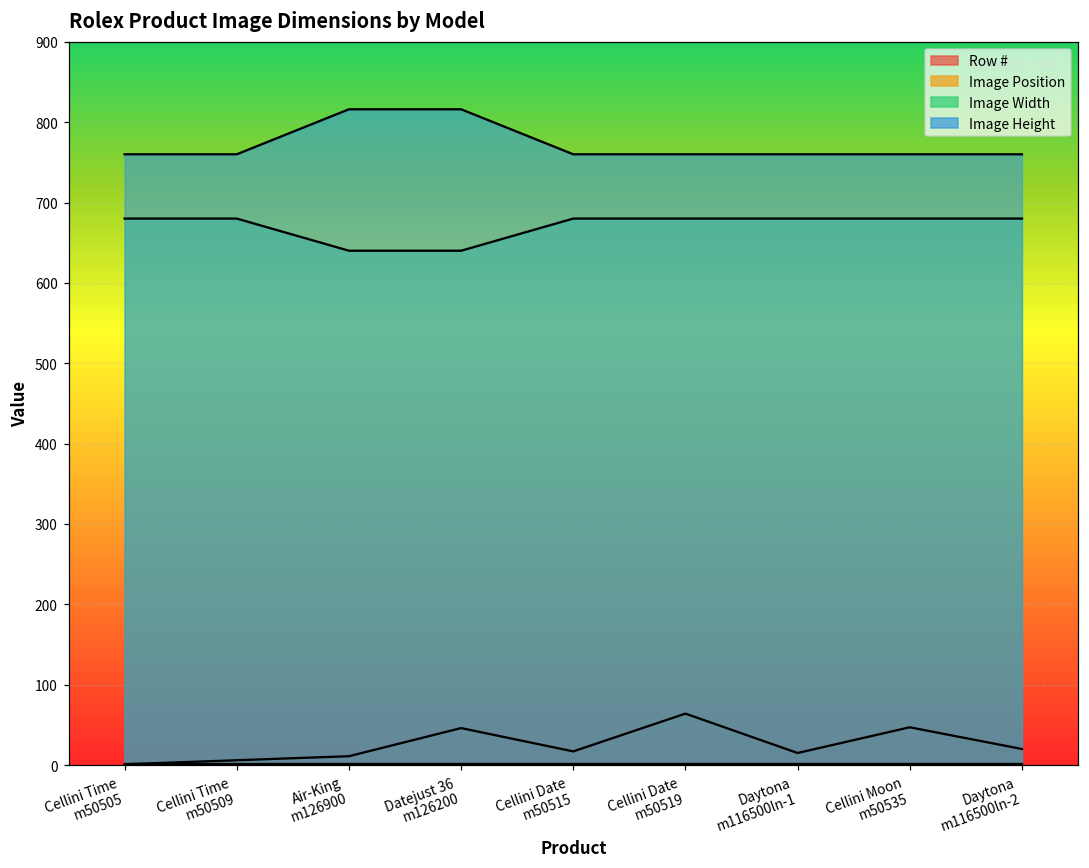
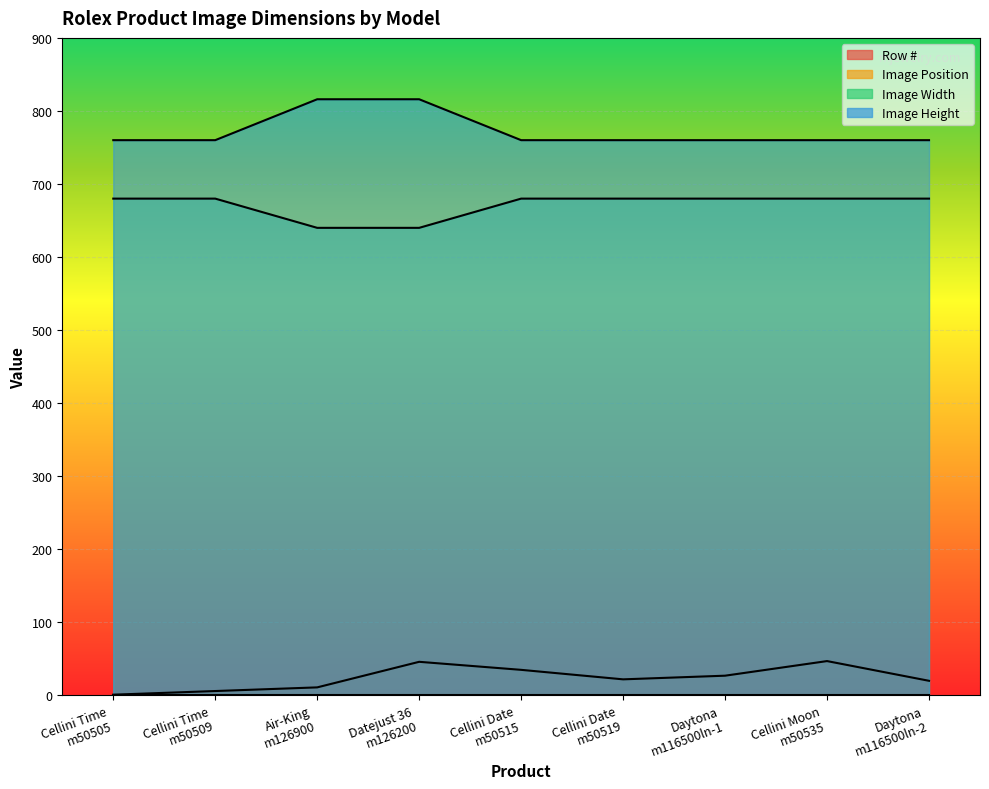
Row #, Cellini Date m50515: 20 -> 40
Row #, Cellini Date m50519: 60 -> 20
Row #, Daytona m116500ln-1: 20 -> 30
